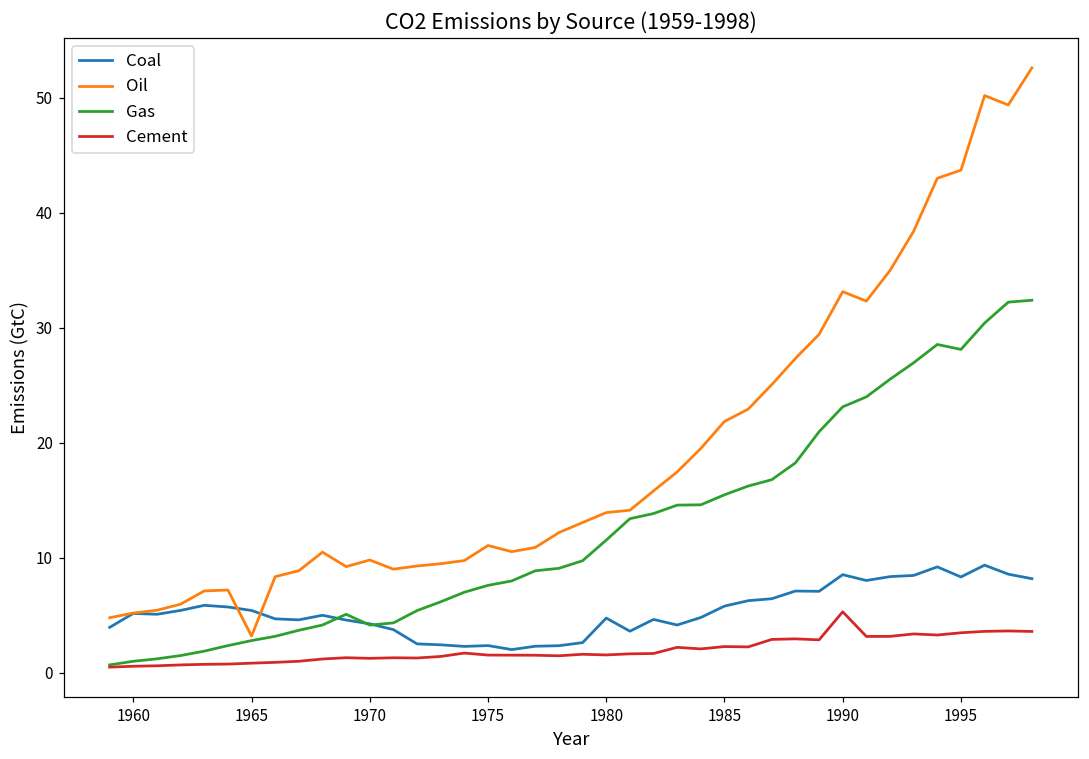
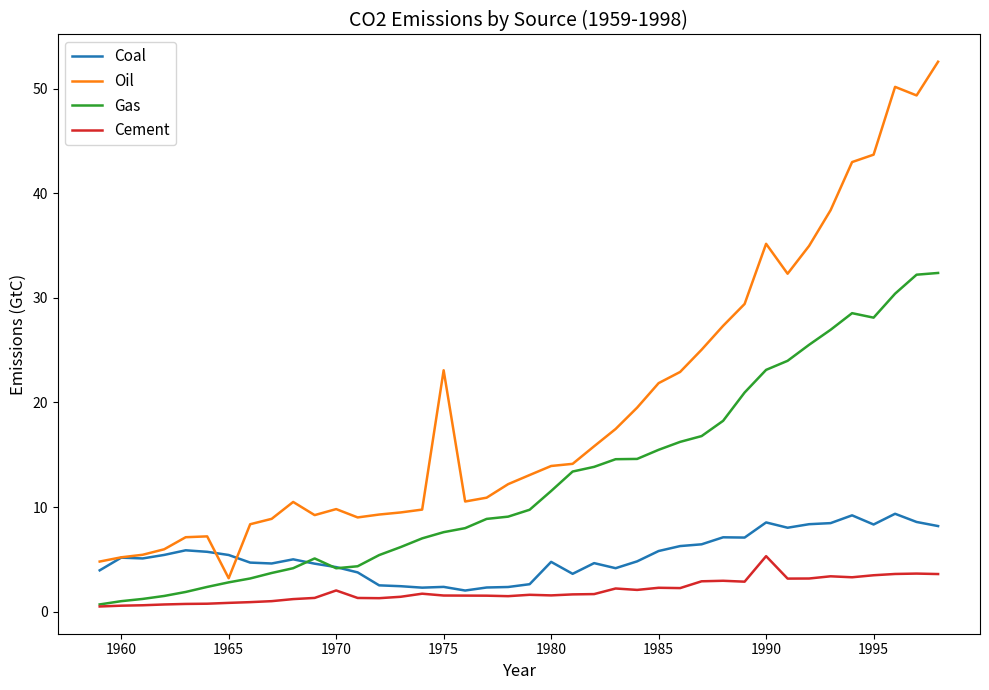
Cement, 1970: 1.3 -> 2.0
Oil, 1975: 11.1 -> 23.1
Oil, 1990: 33.1 -> 35.2
